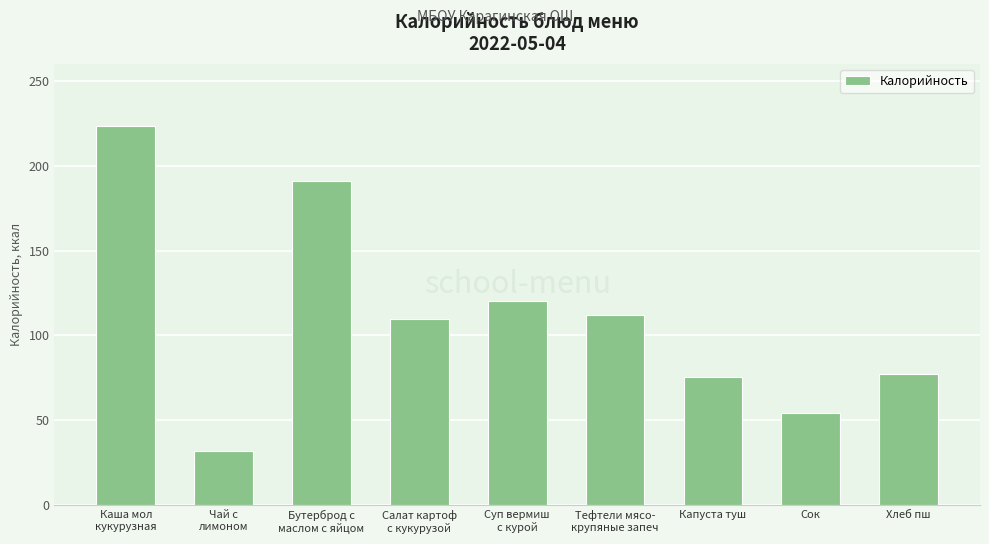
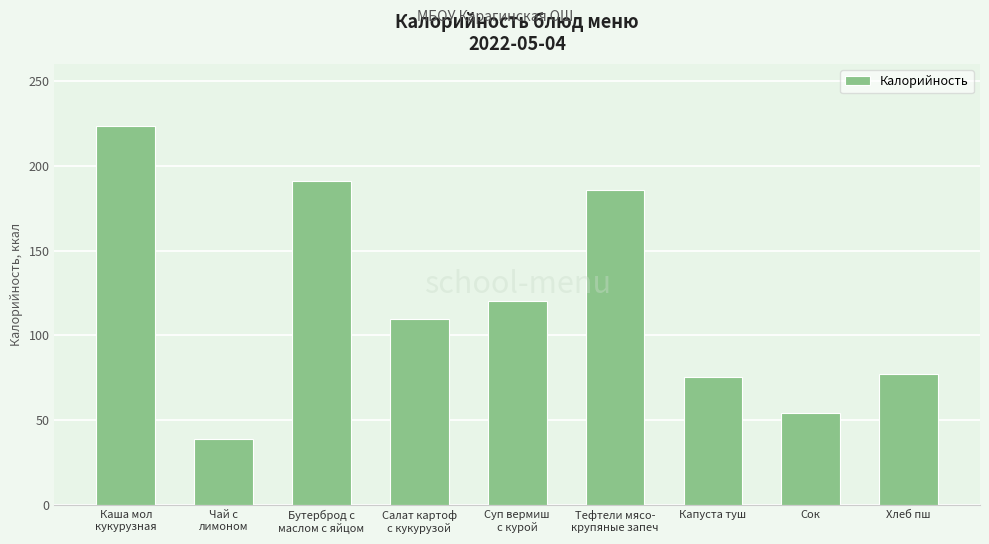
Чай с лимоном: 32 -> 39
Тефтели мясо- крупяные запеч: 112 -> 186
